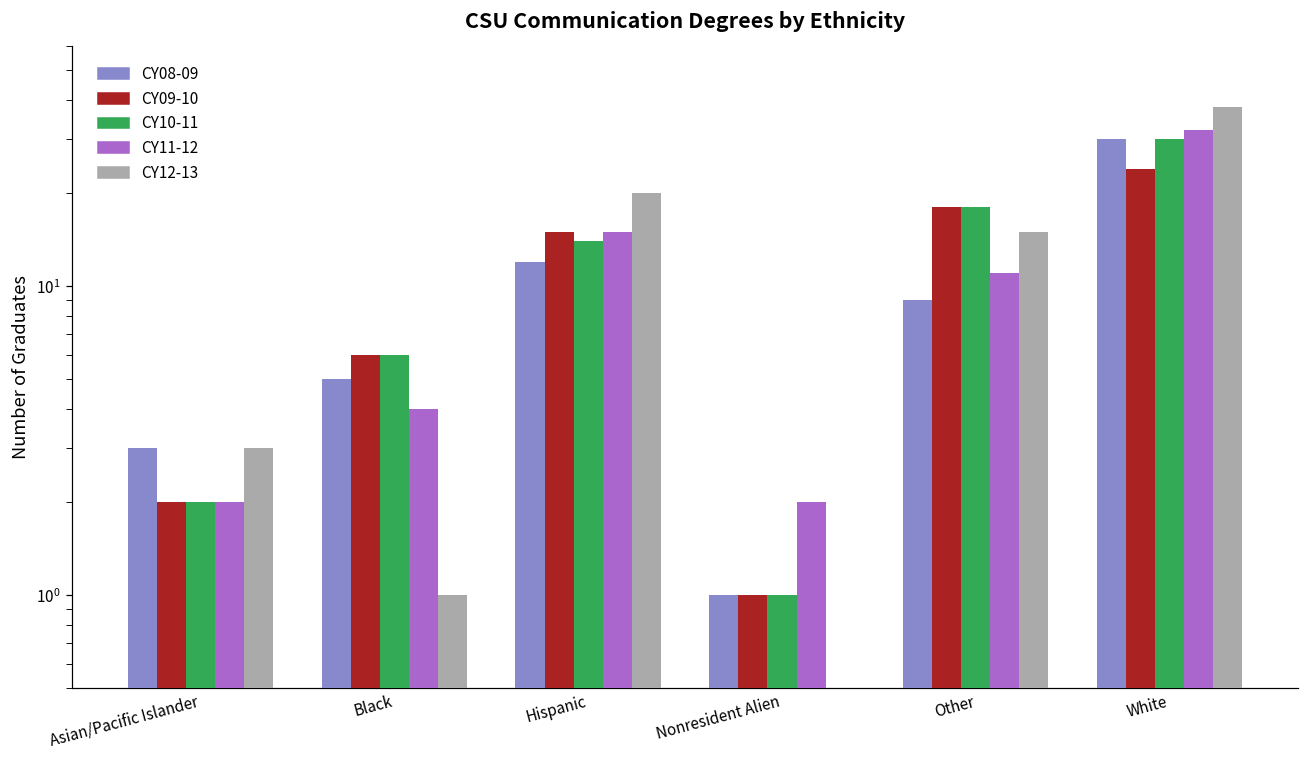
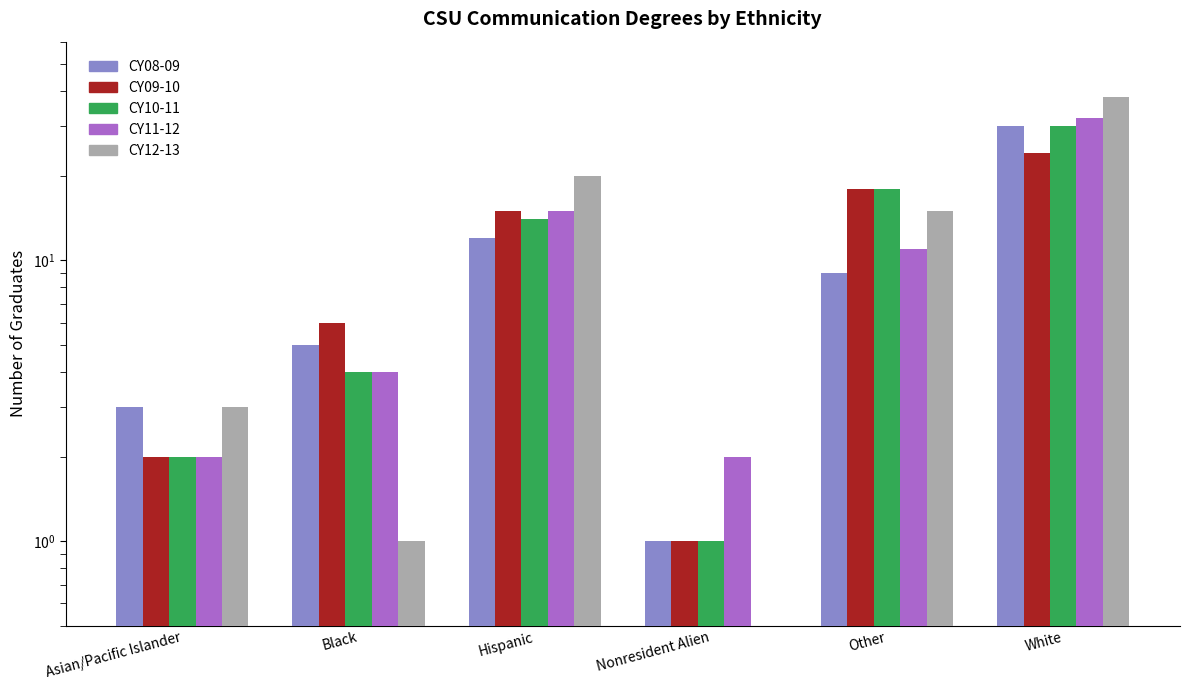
CY10-11, Black: 6 -> 4
